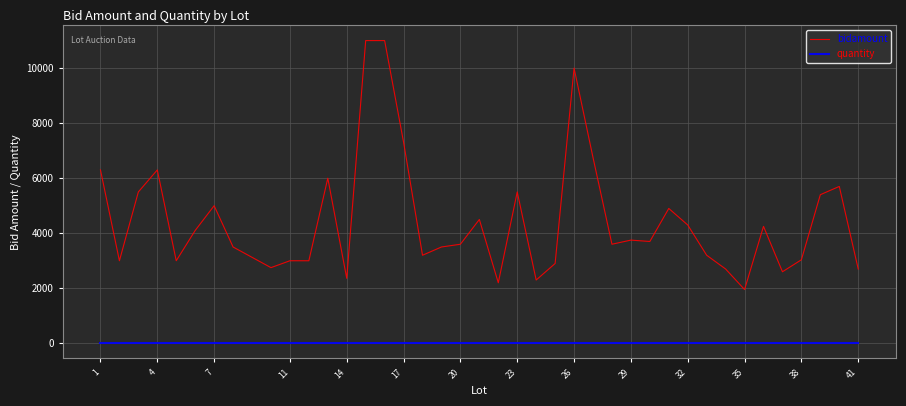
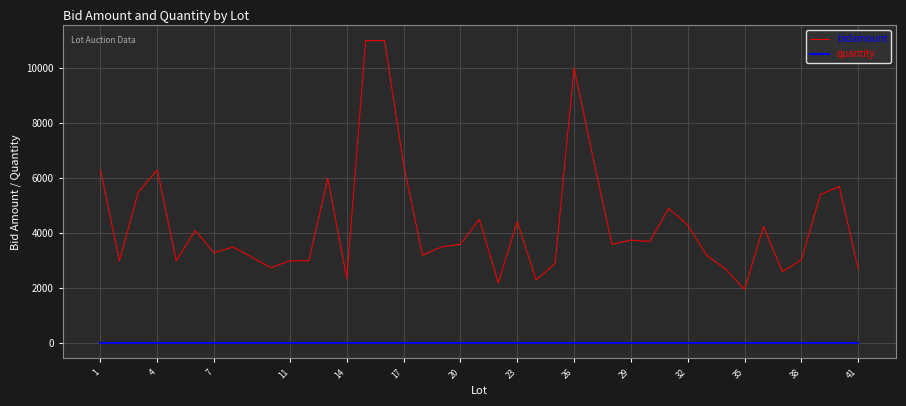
bidamount, 7: 5000 -> 3300
bidamount, 17: 7300 -> 6500
bidamount, 23: 5500 -> 4400
